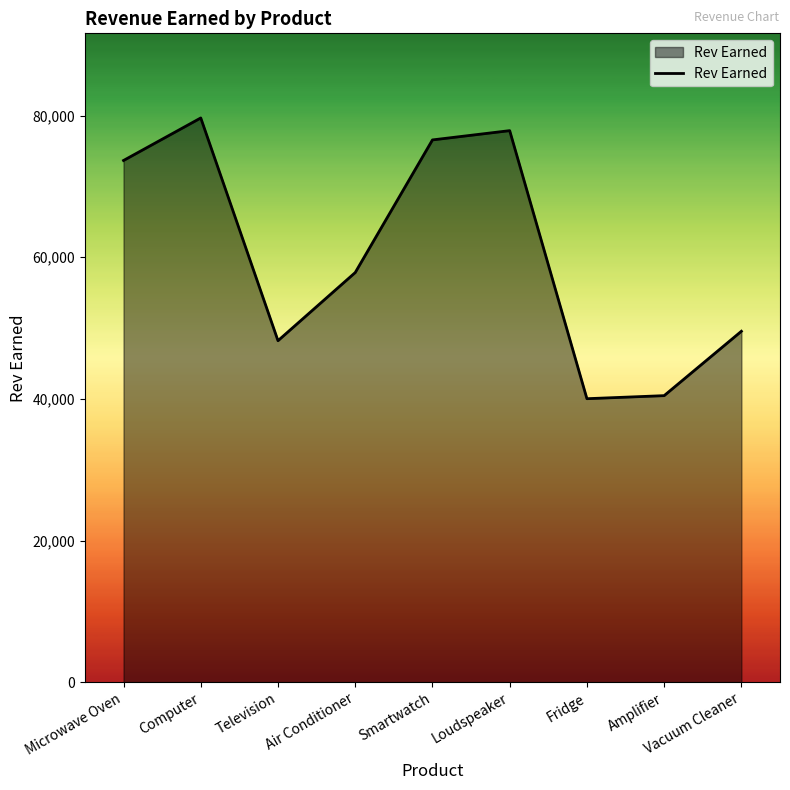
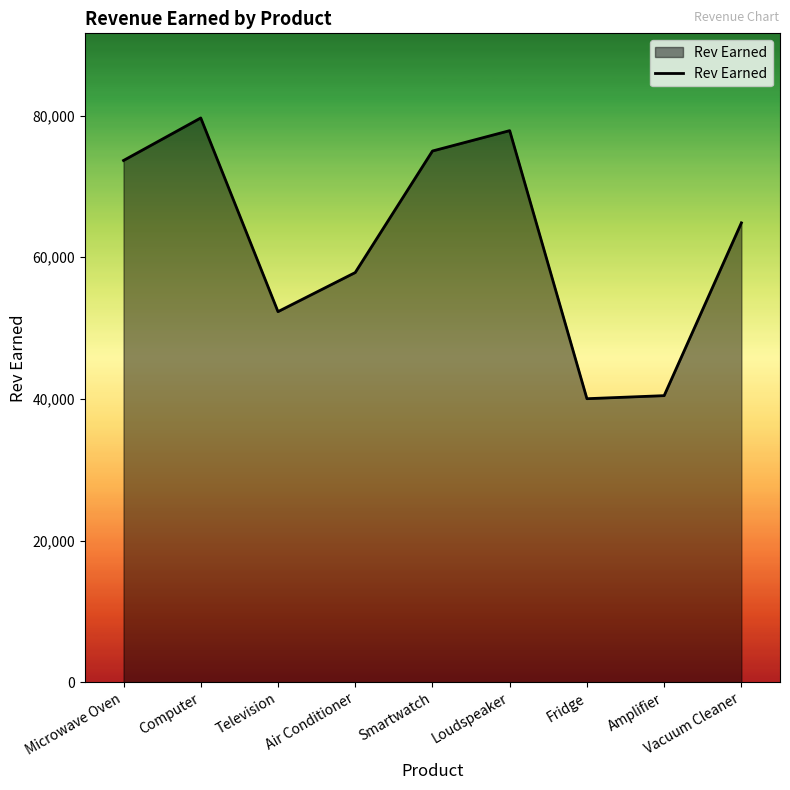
Television: 48,000 -> 52,000
Smartwatch: 77,000 -> 75,000
Vacuum Cleaner: 50,000 -> 65,000
